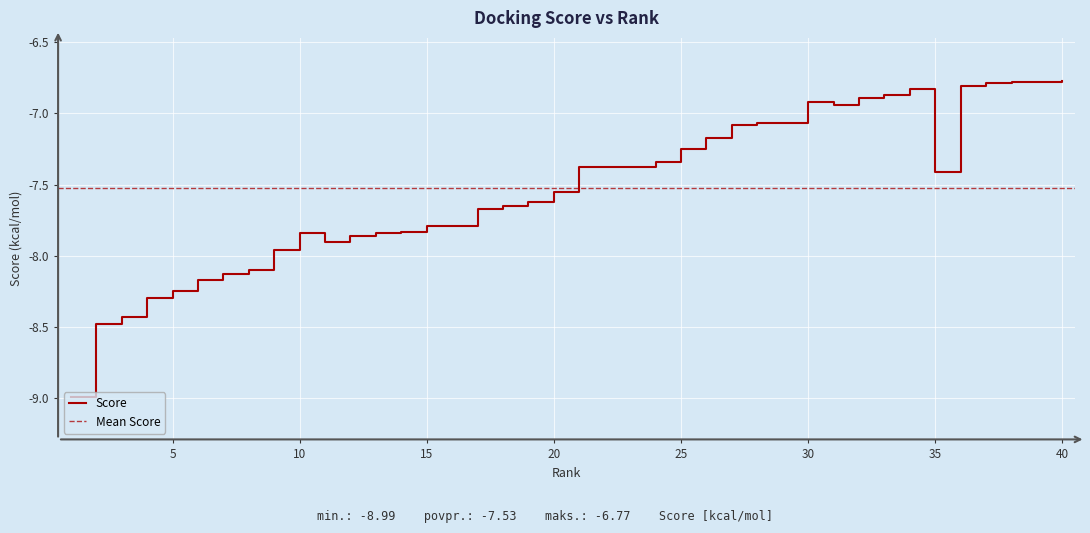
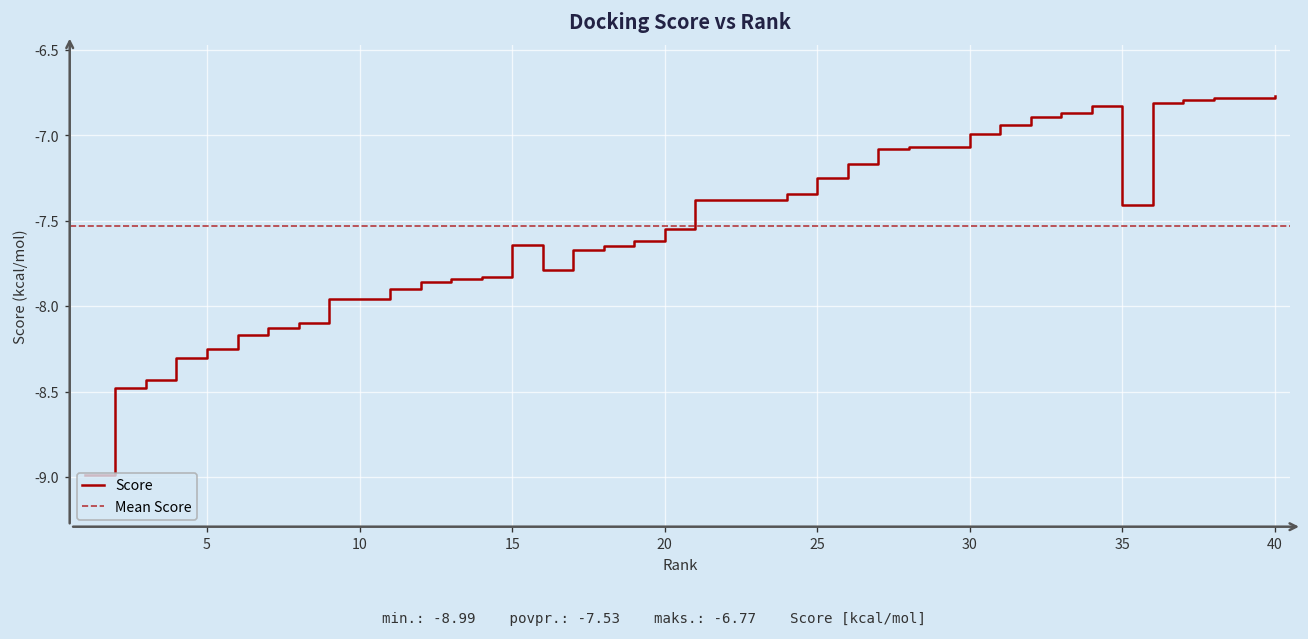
10: -7.84 -> -7.96
15: -7.79 -> -7.64
30: -6.92 -> -6.99
